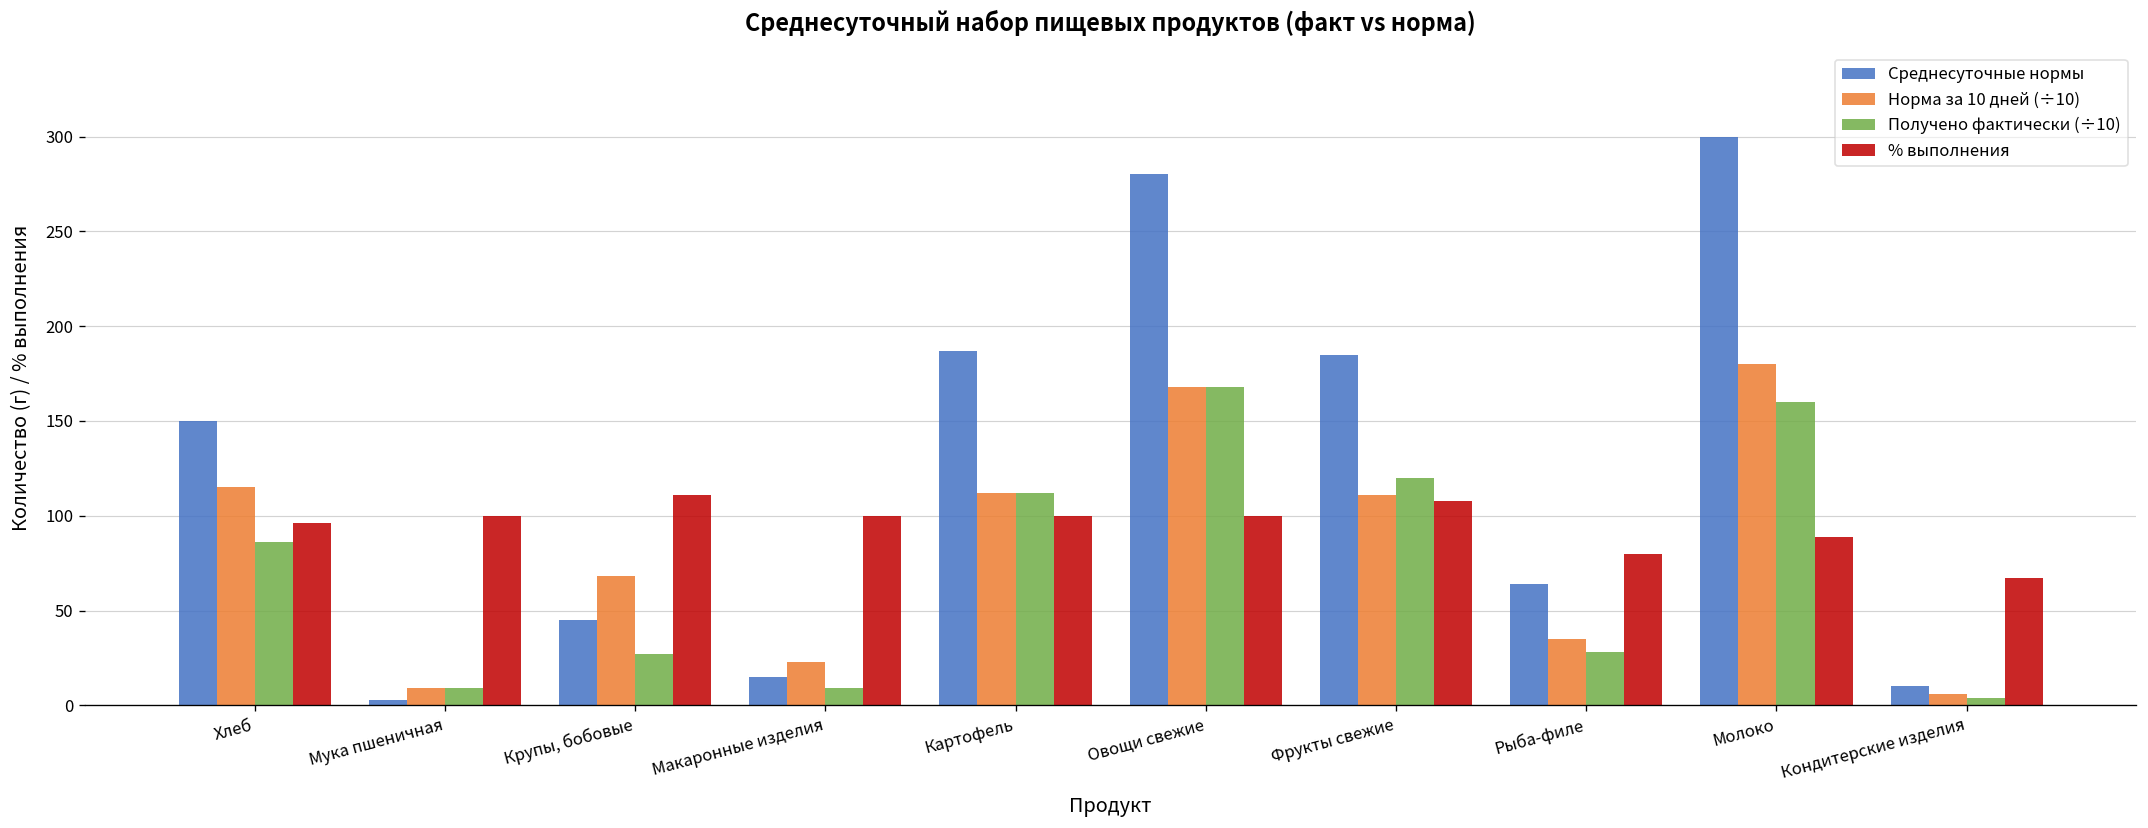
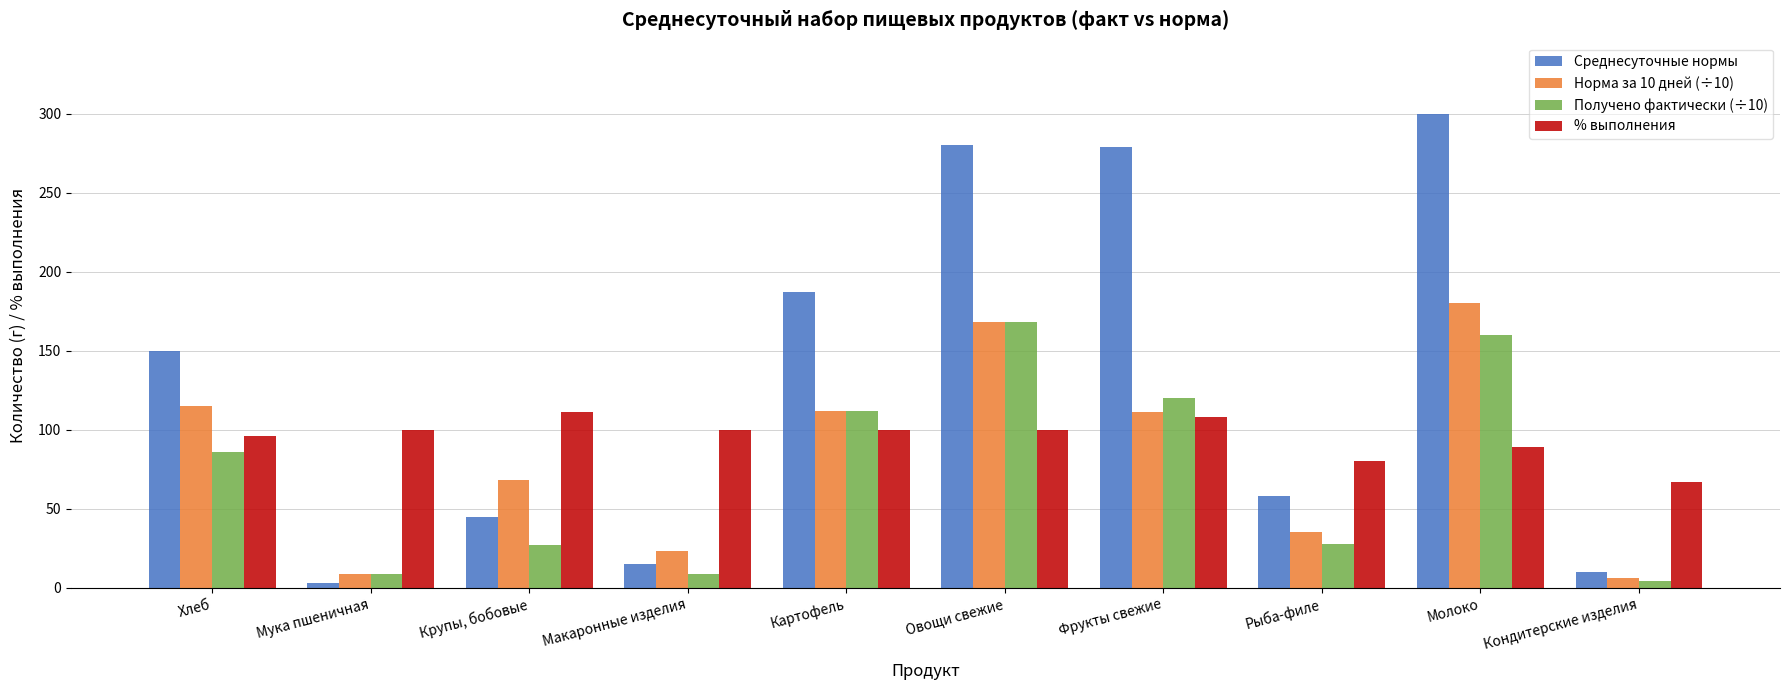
Среднесуточные нормы, Фрукты свежие: 185 -> 279
Среднесуточные нормы, Рыба-филе: 64 -> 58
